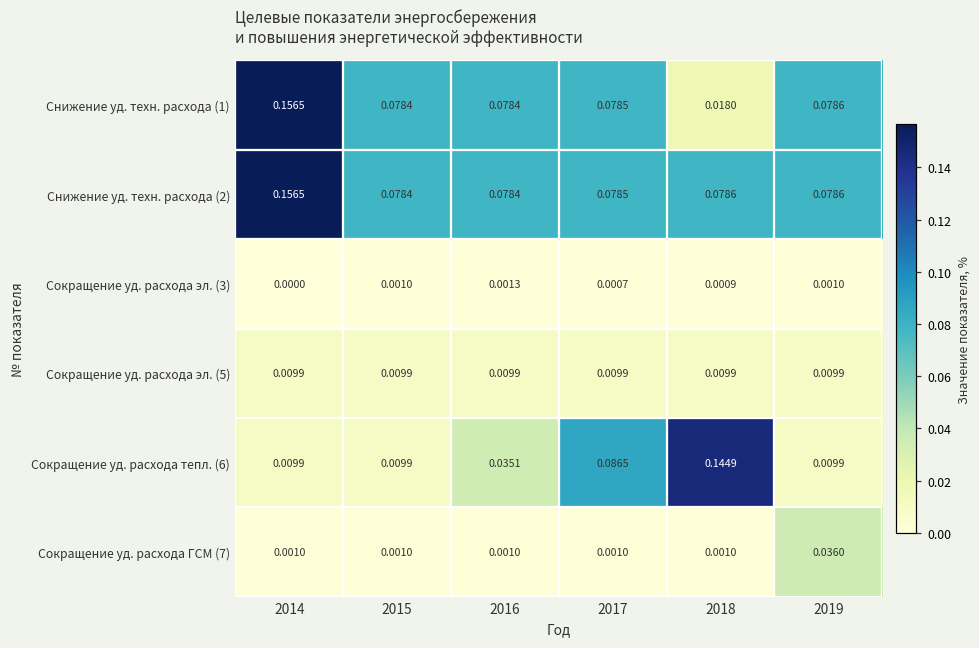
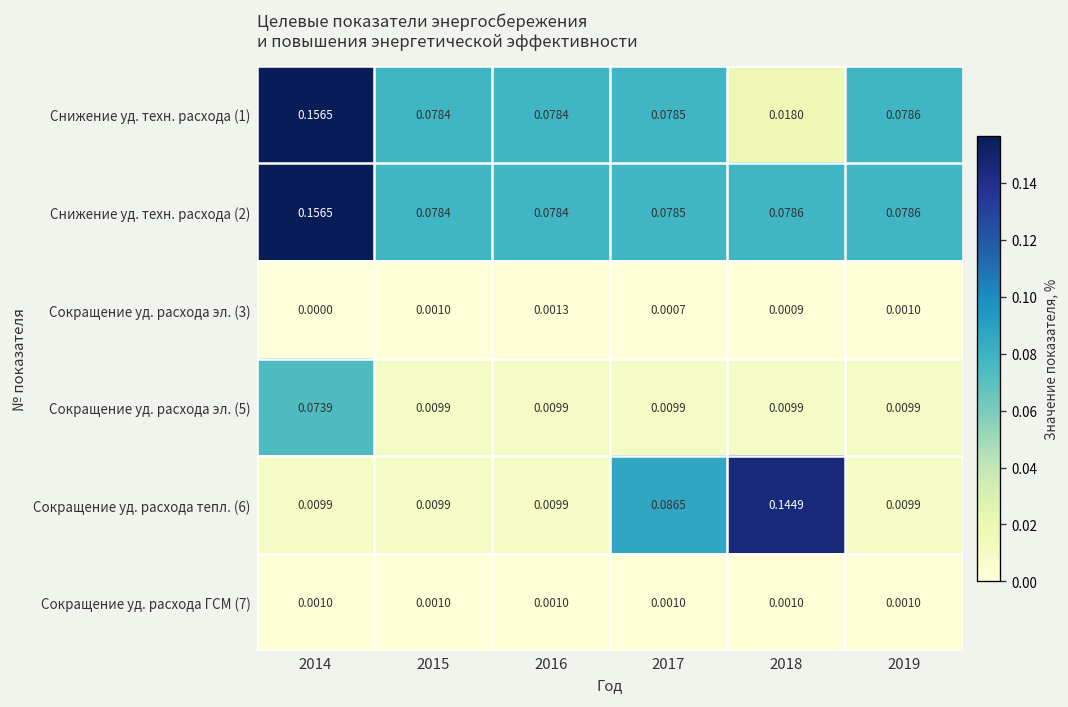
Сокращение уд. расхода эл. (5), 2014: 0.0099 -> 0.0739
Сокращение уд. расхода тепл. (6), 2016: 0.0351 -> 0.0099
Сокращение уд. расхода ГСМ (7), 2019: 0.0360 -> 0.0010
